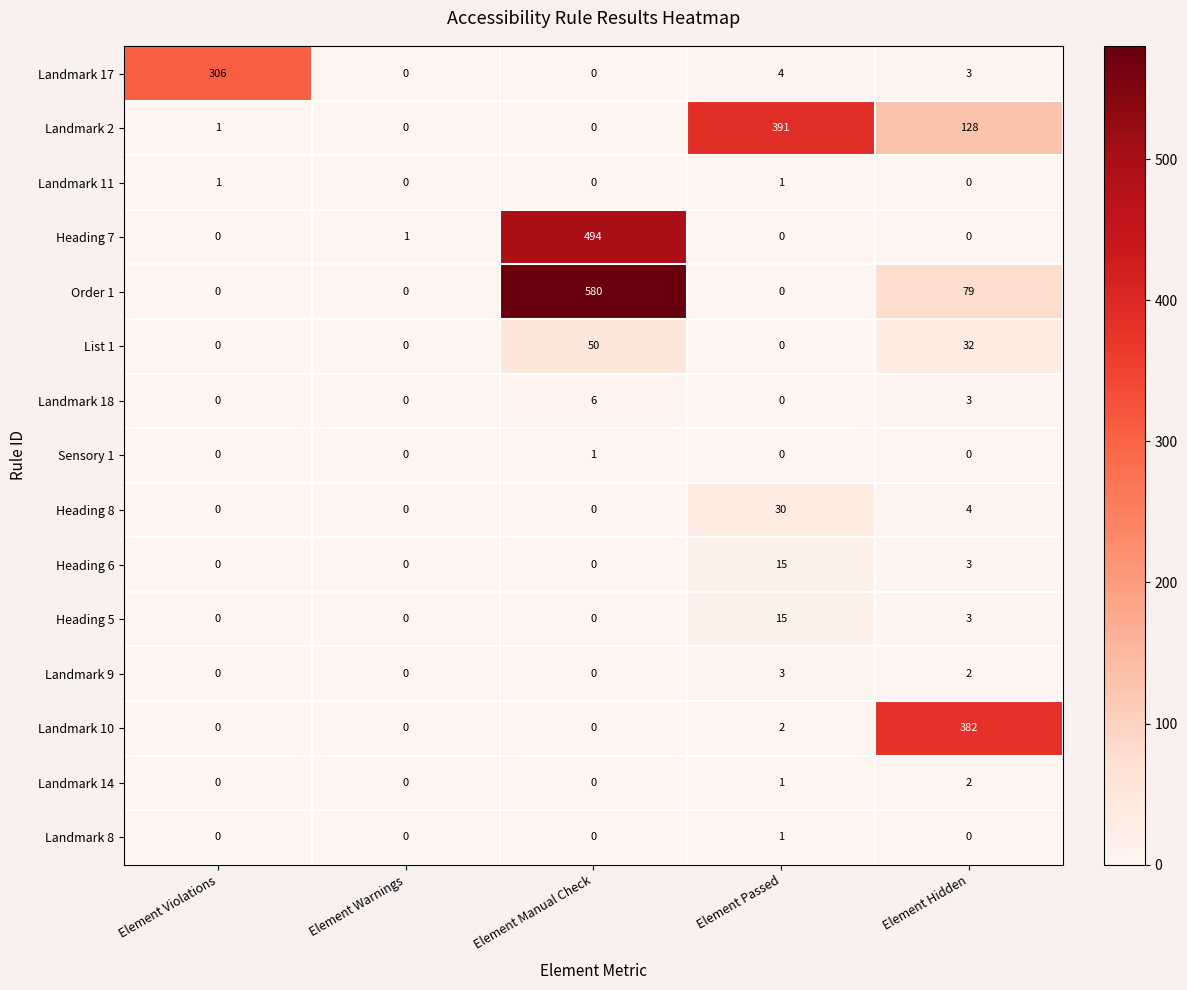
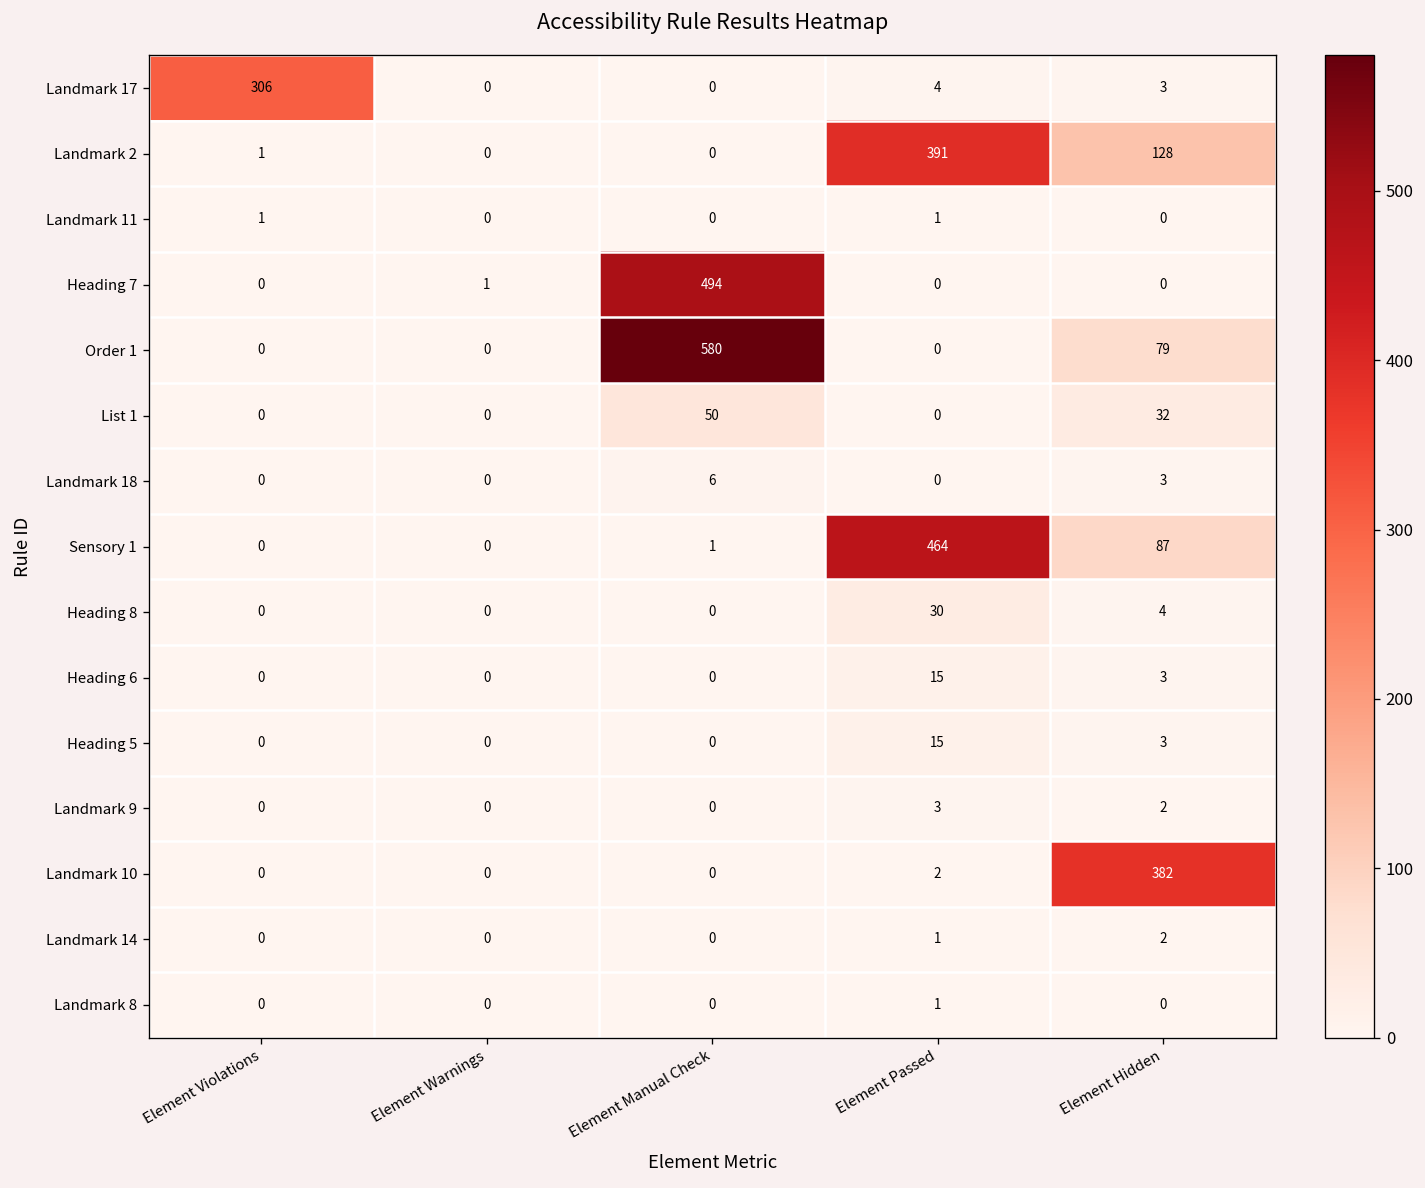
Sensory 1, Element Passed: 0 -> 464
Sensory 1, Element Hidden: 0 -> 87
